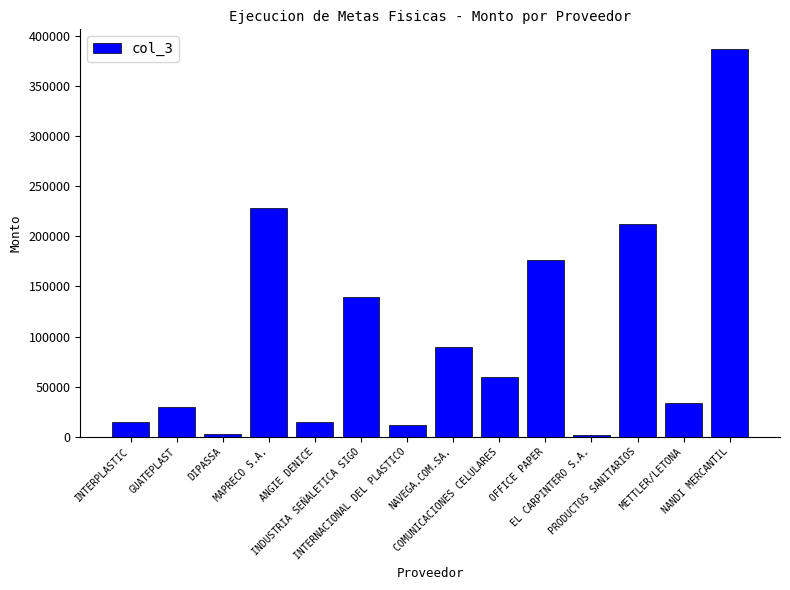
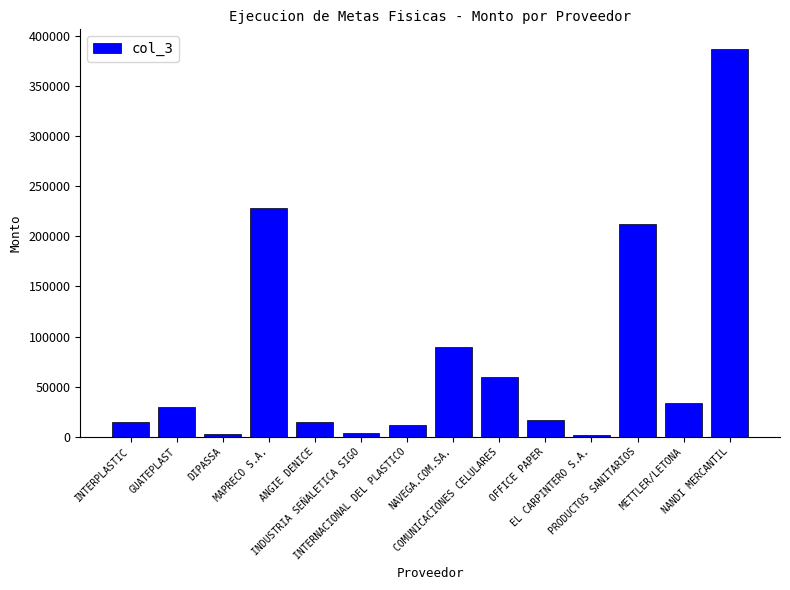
INDUSTRIA SEÑALETICA SIGO: 140000 -> 4000
OFFICE PAPER: 177000 -> 17000
